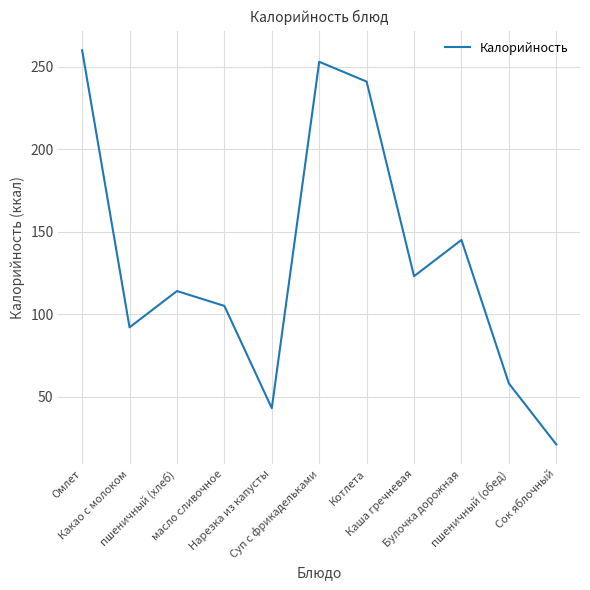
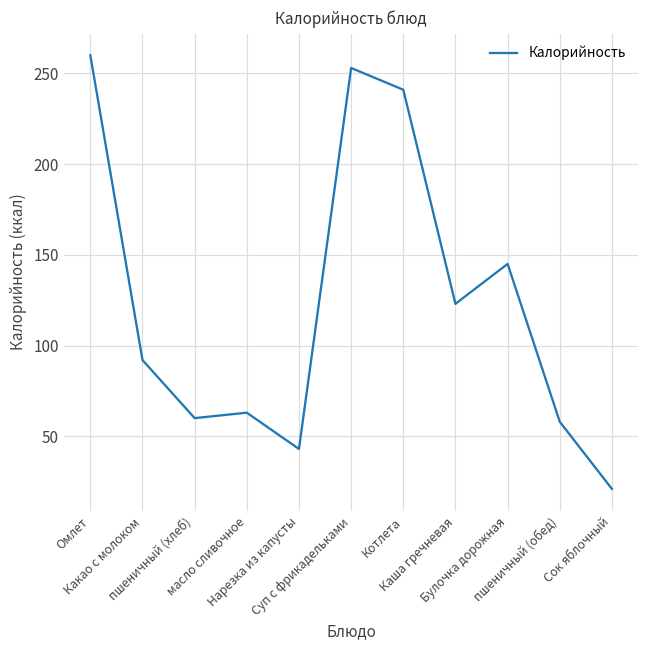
пшеничный (хлеб): 114 -> 60
масло сливочное: 105 -> 63
